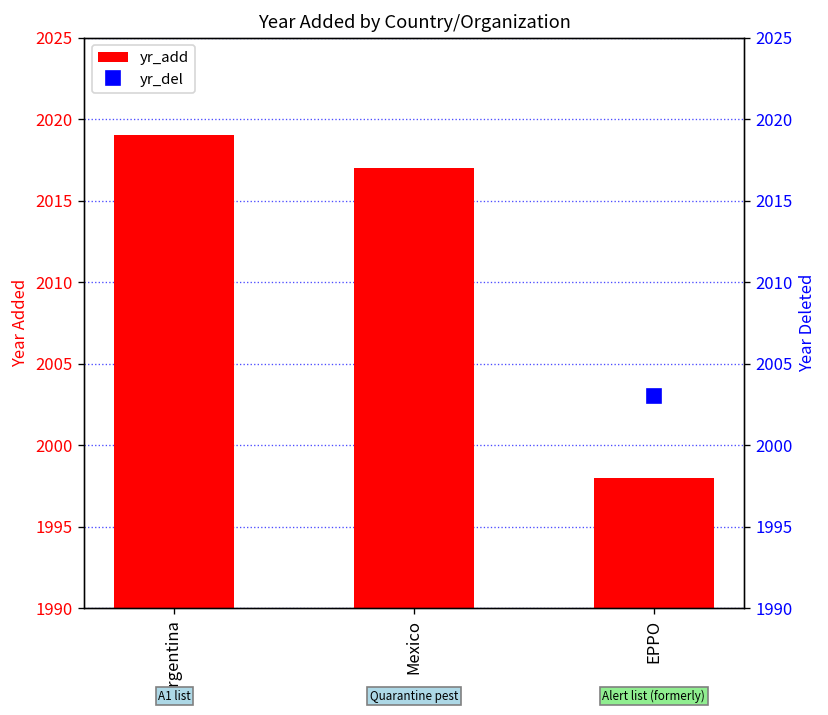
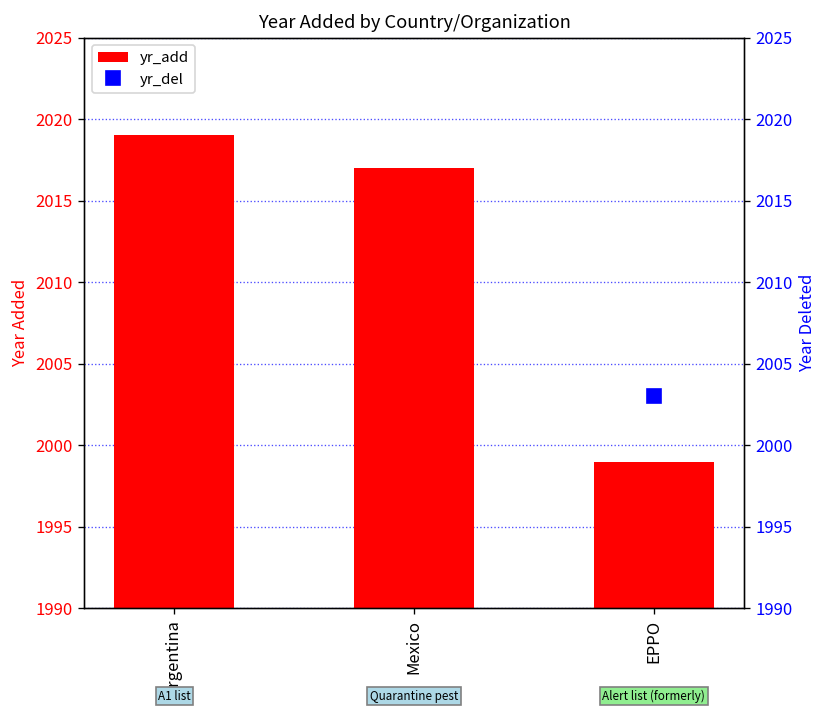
yr_add, EPPO: 1998 -> 1999
